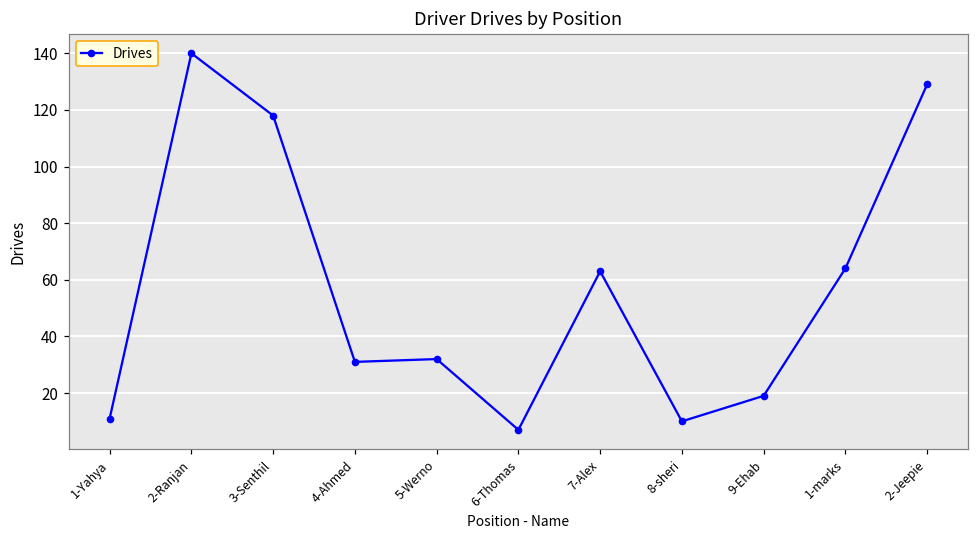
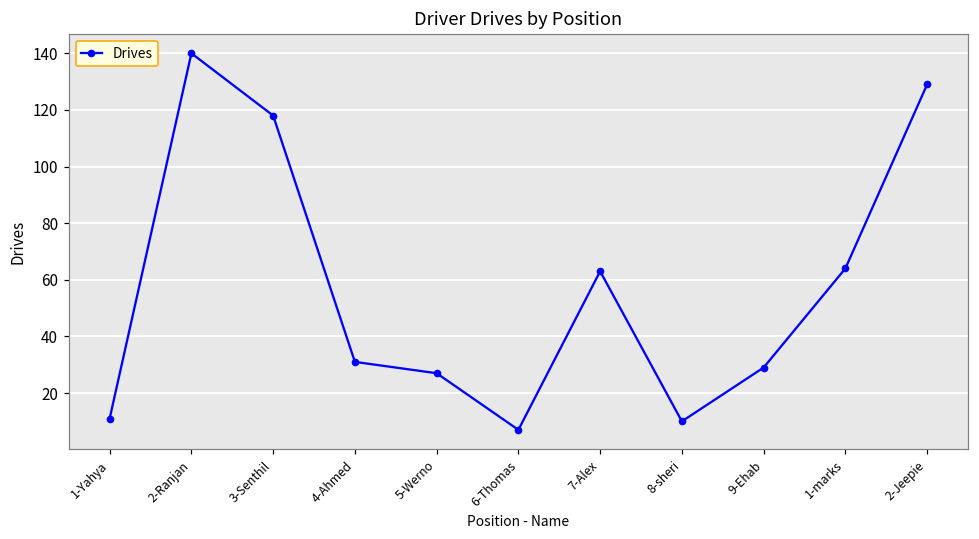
5-Werno: 32 -> 27
9-Ehab: 19 -> 29
